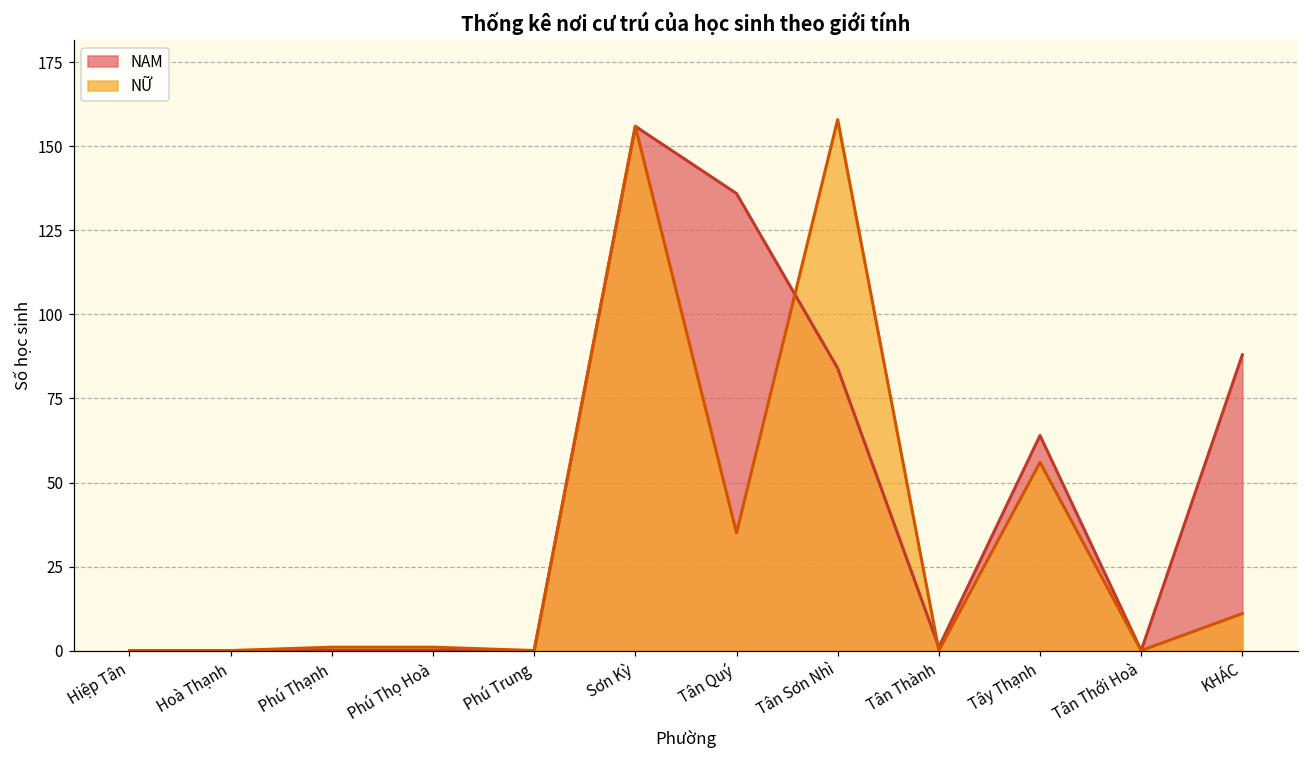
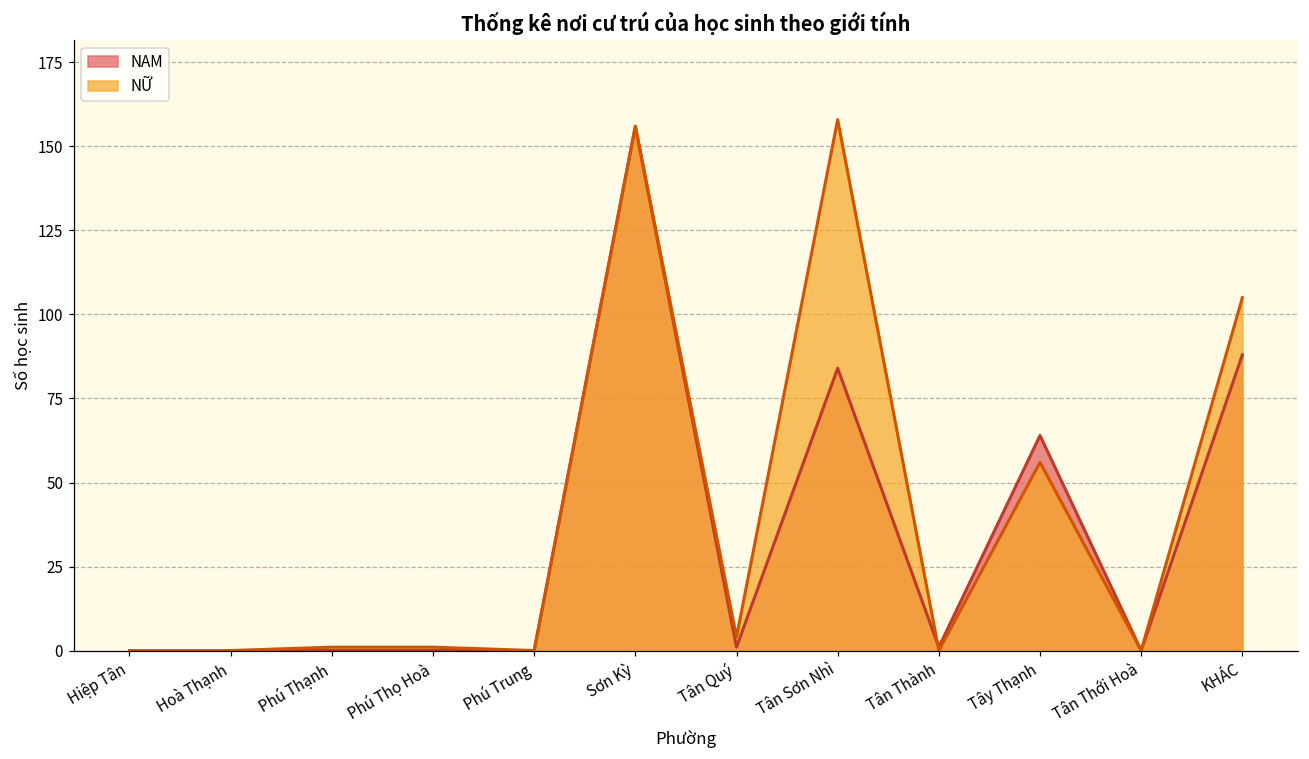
NAM, Tân Quý: 136 -> 1
NỮ, Tân Quý: 35 -> 4
NỮ, KHÁC: 11 -> 105
